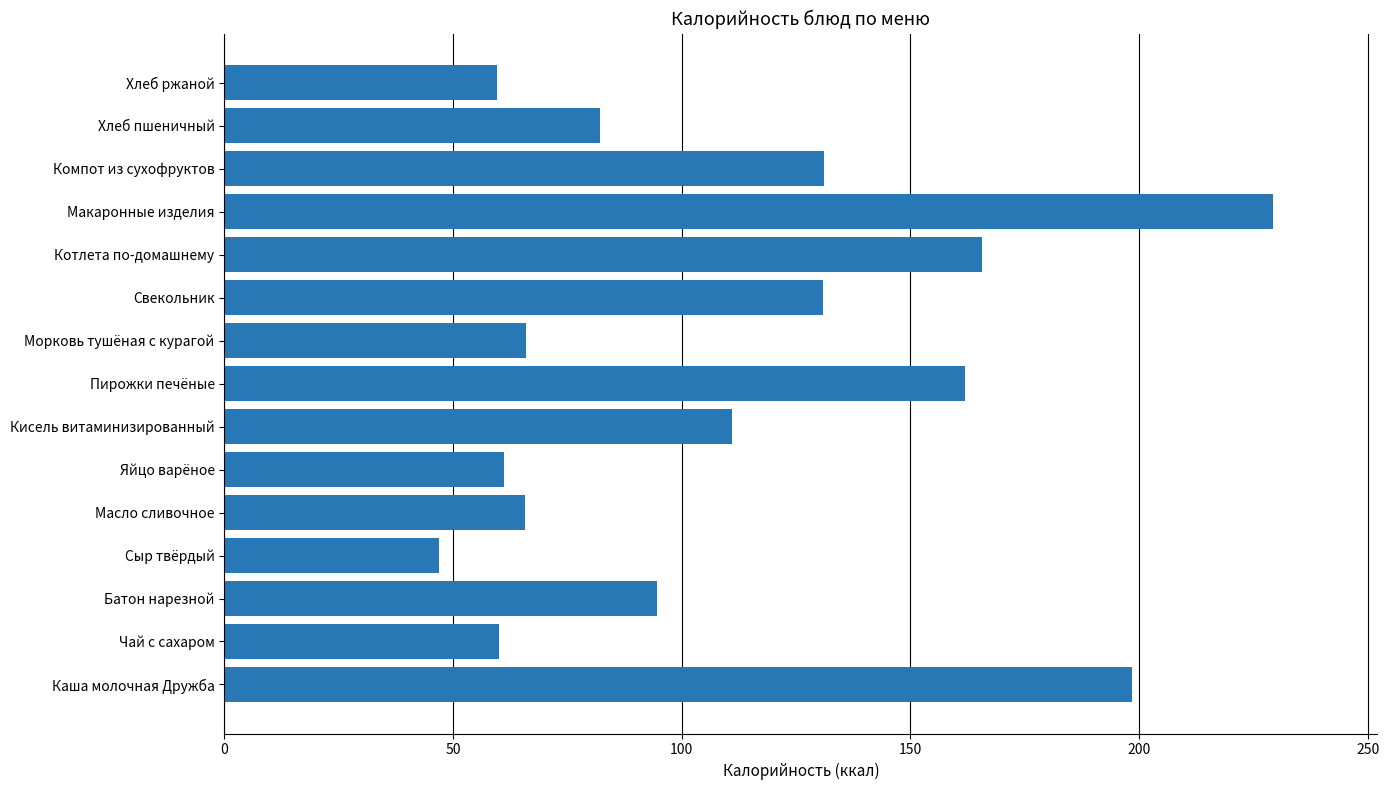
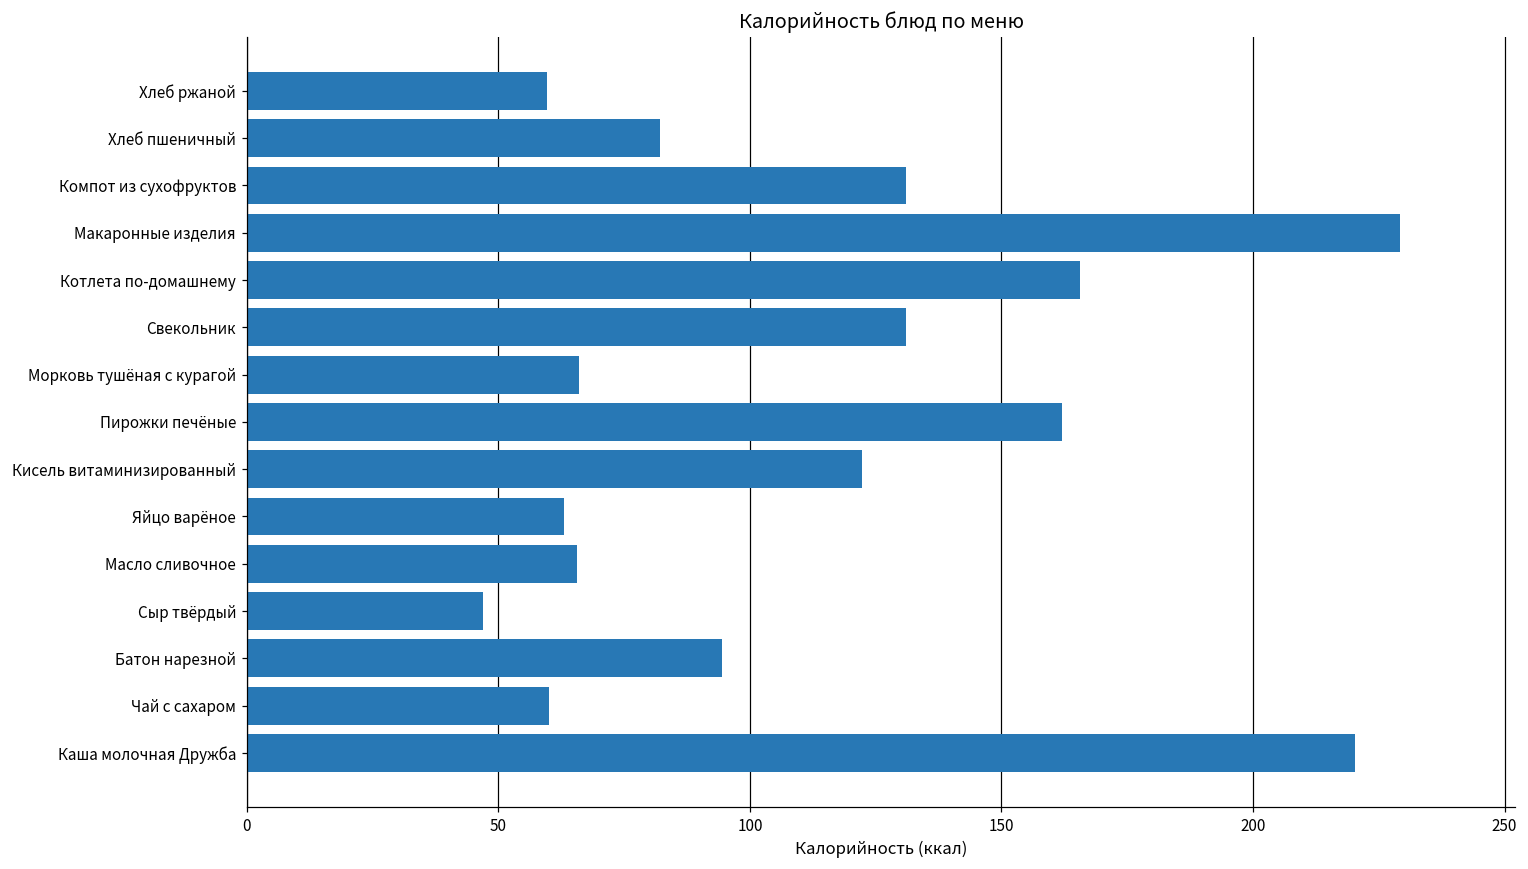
Кисель витаминизированный: 111 -> 122
Яйцо варёное: 61 -> 63
Каша молочная Дружба: 199 -> 220
